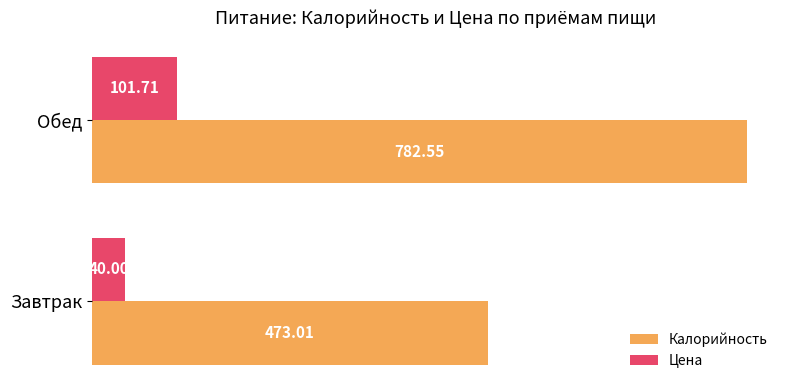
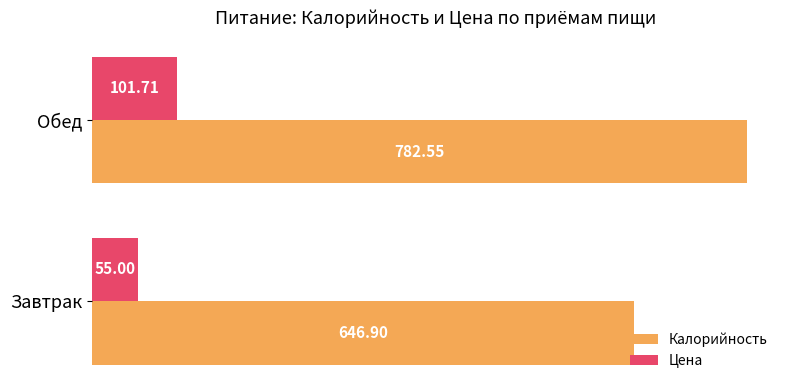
Цена, Завтрак: 40.00 -> 55.00
Калорийность, Завтрак: 473.01 -> 646.90
